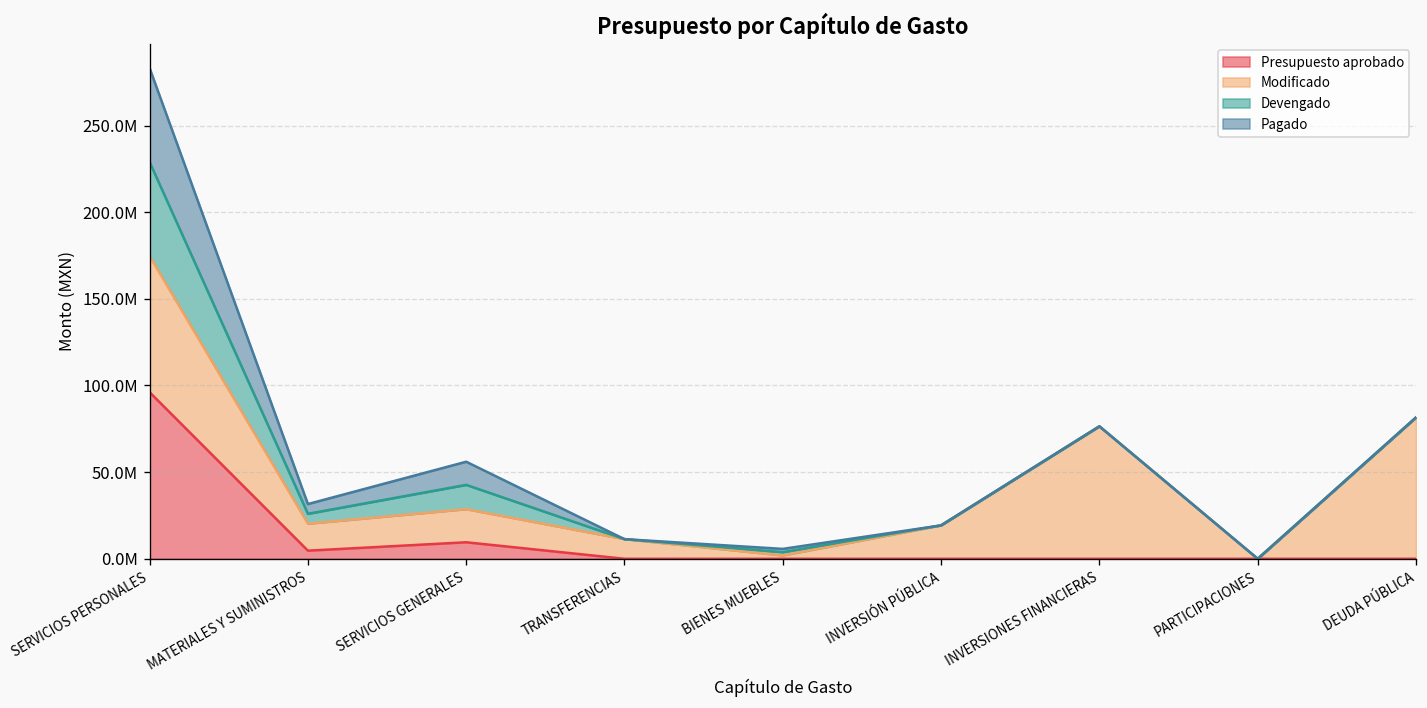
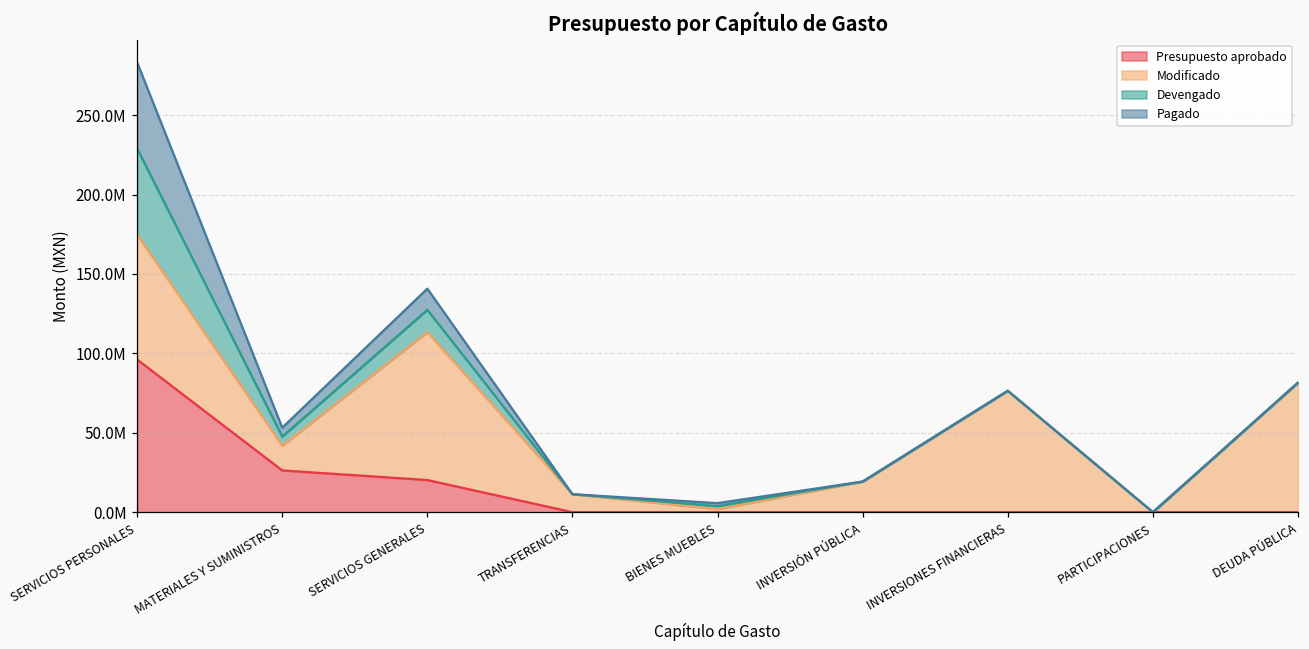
Presupuesto aprobado, MATERIALES Y SUMINISTROS: 5000000 -> 26000000
Presupuesto aprobado, SERVICIOS GENERALES: 10000000 -> 20000000
Modificado, SERVICIOS GENERALES: 19000000 -> 93000000
